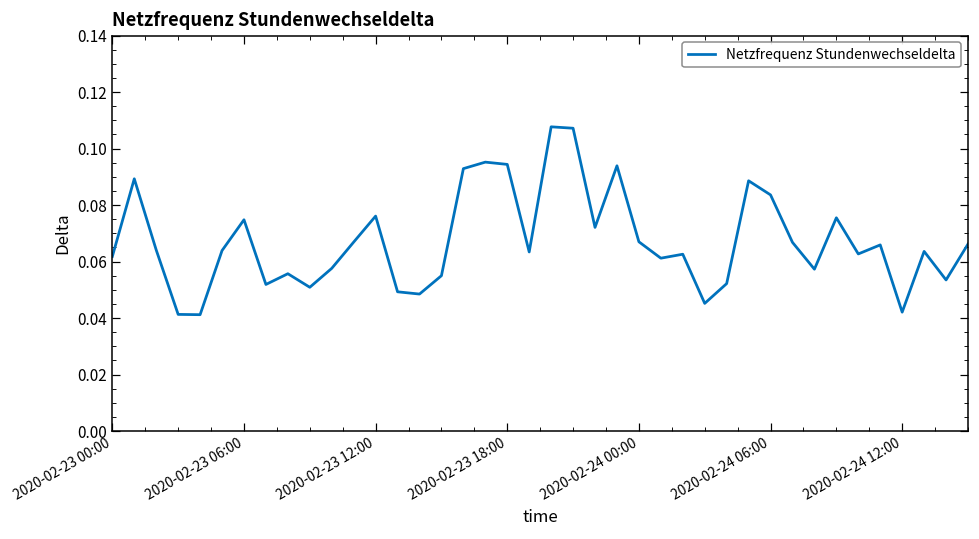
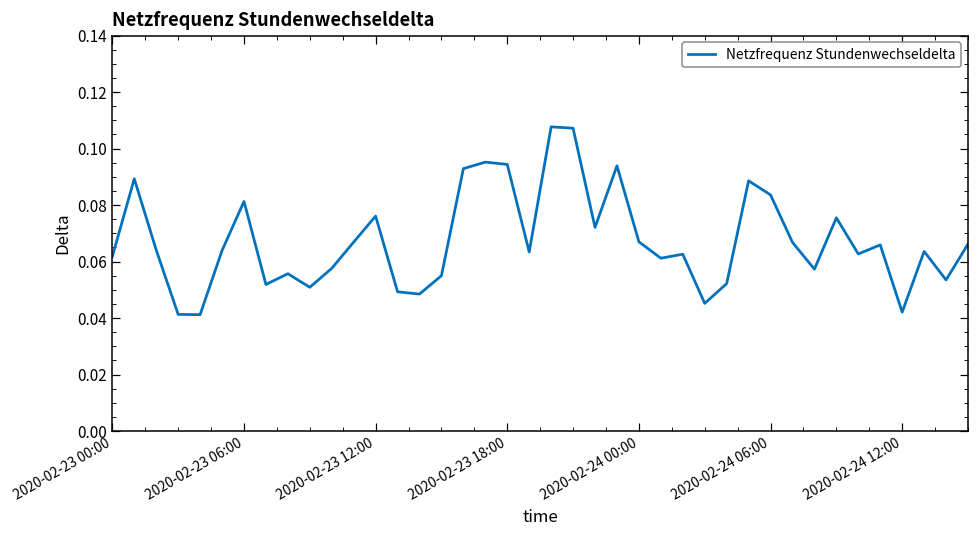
2020-02-23 06:00: 0.075 -> 0.081
